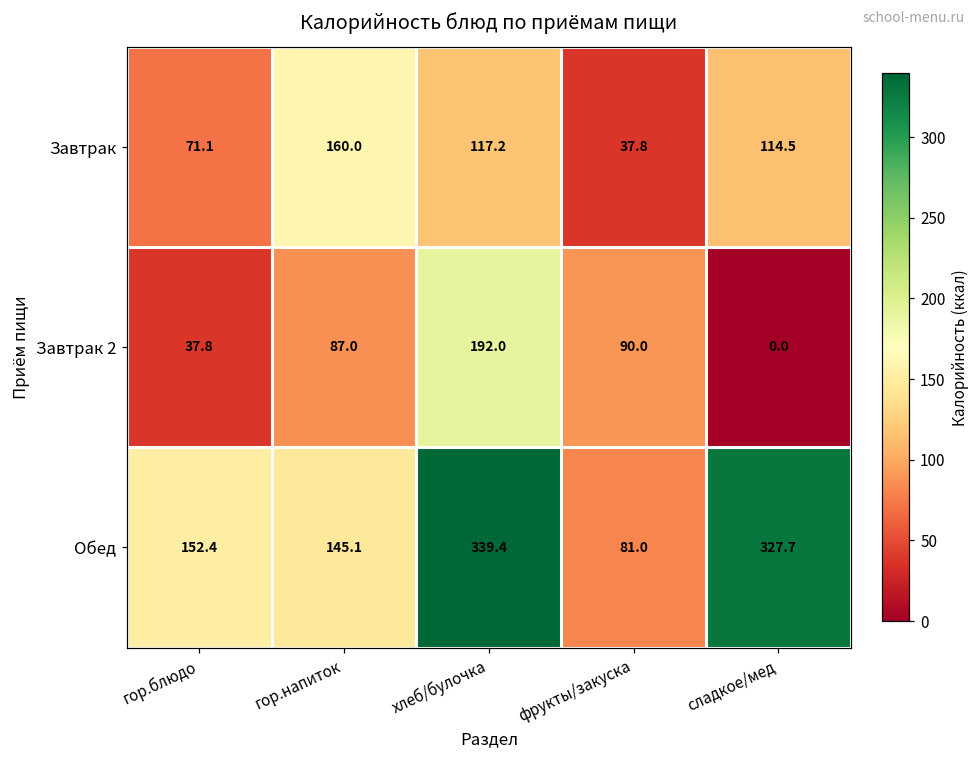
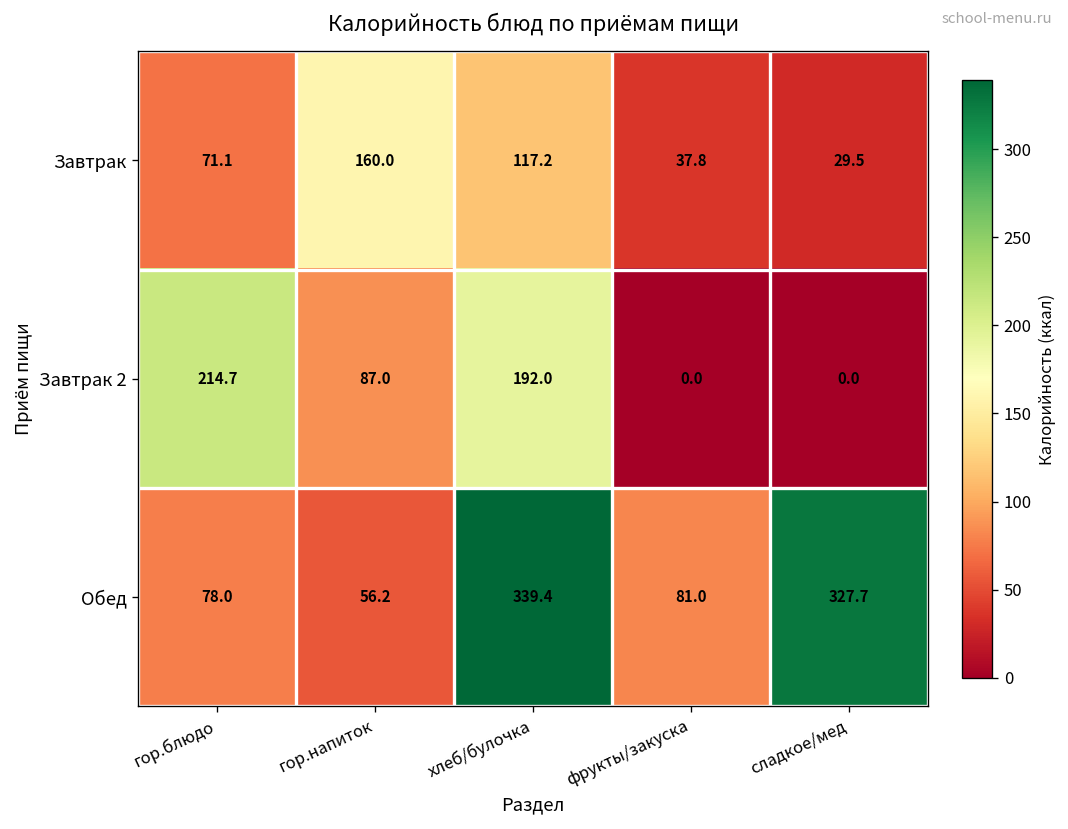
Завтрак, сладкое/мед: 114.5 -> 29.5
Завтрак 2, гор.блюдо: 37.8 -> 214.7
Завтрак 2, фрукты/закуска: 90.0 -> 0.0
Обед, гор.блюдо: 152.4 -> 78.0
Обед, гор.напиток: 145.1 -> 56.2
